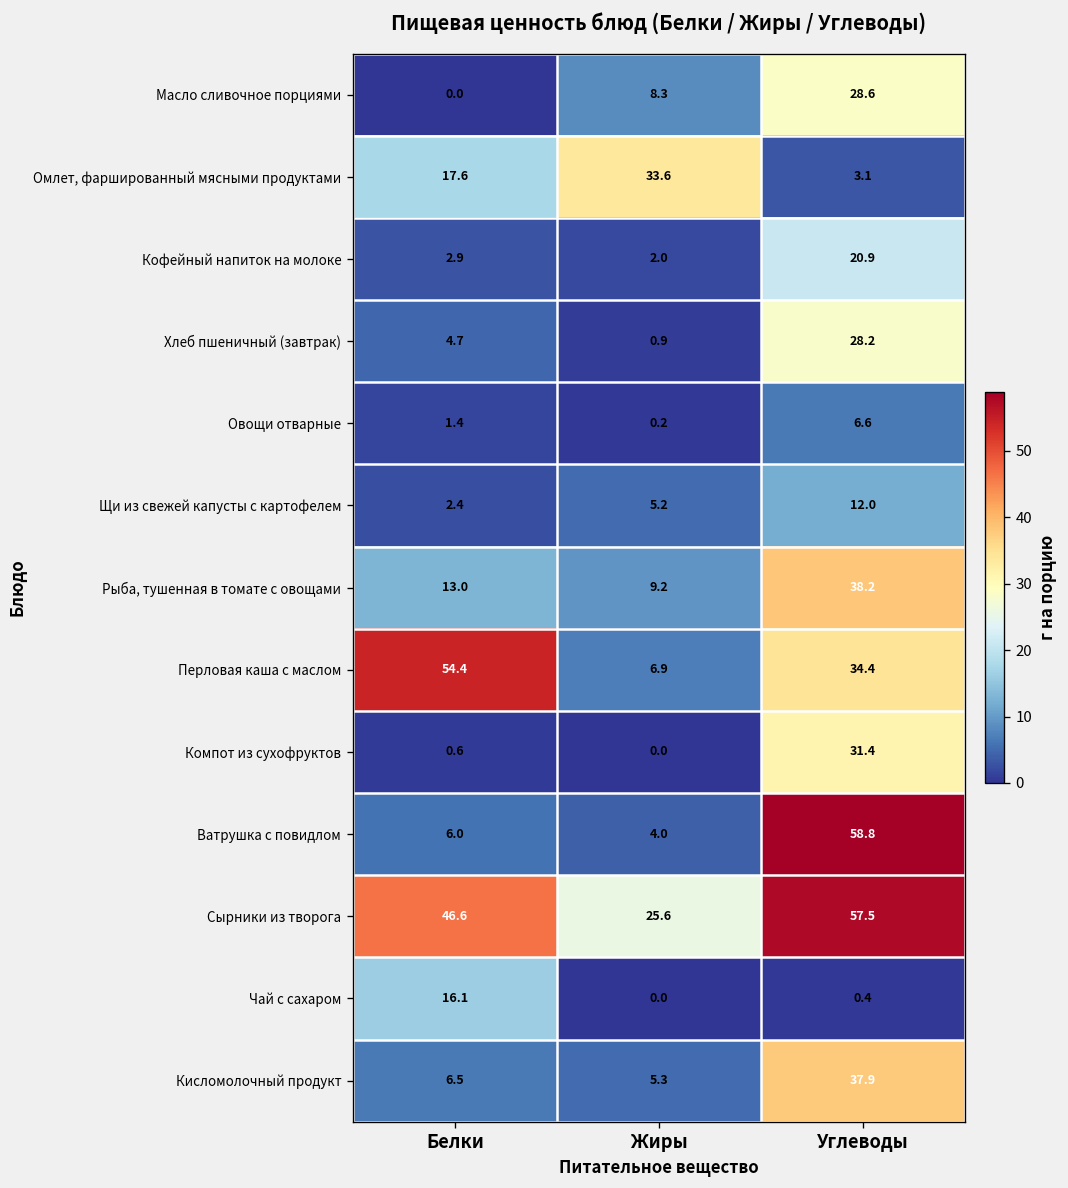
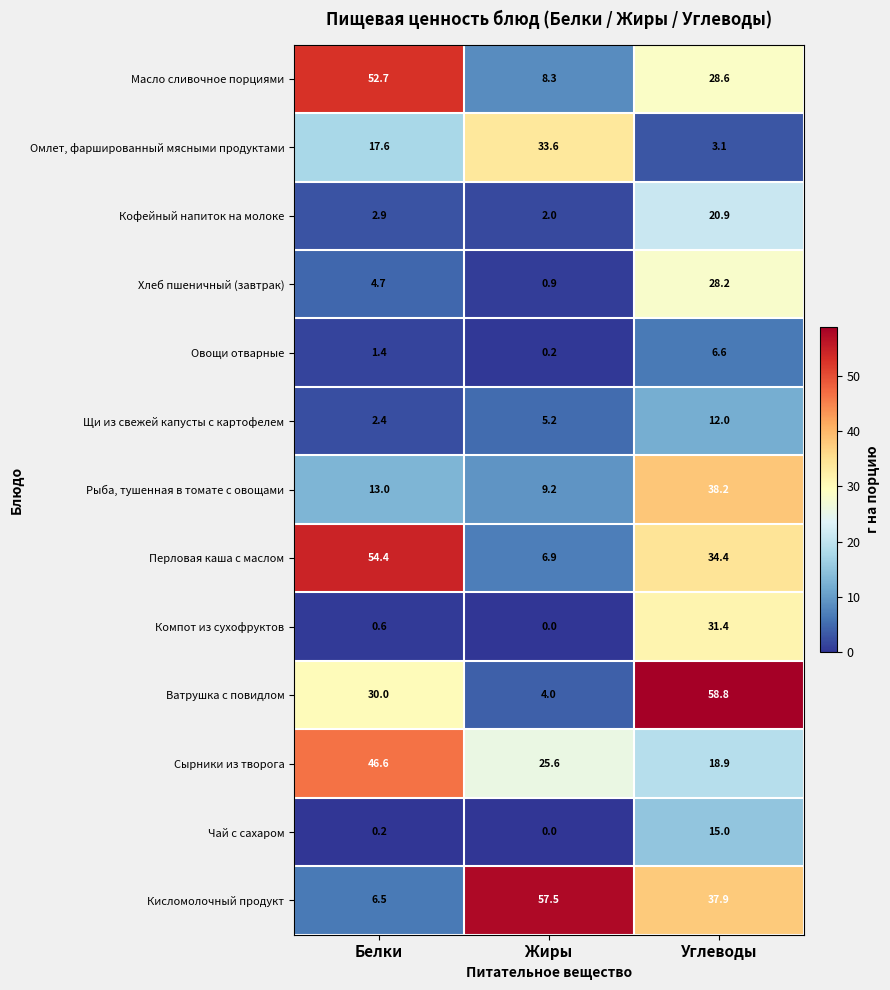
Масло сливочное порциями, Белки: 0.0 -> 52.7
Ватрушка с повидлом, Белки: 6.0 -> 30.0
Сырники из творога, Углеводы: 57.5 -> 18.9
Чай с сахаром, Белки: 16.1 -> 0.2
Чай с сахаром, Углеводы: 0.4 -> 15.0
Кисломолочный продукт, Жиры: 5.3 -> 57.5
